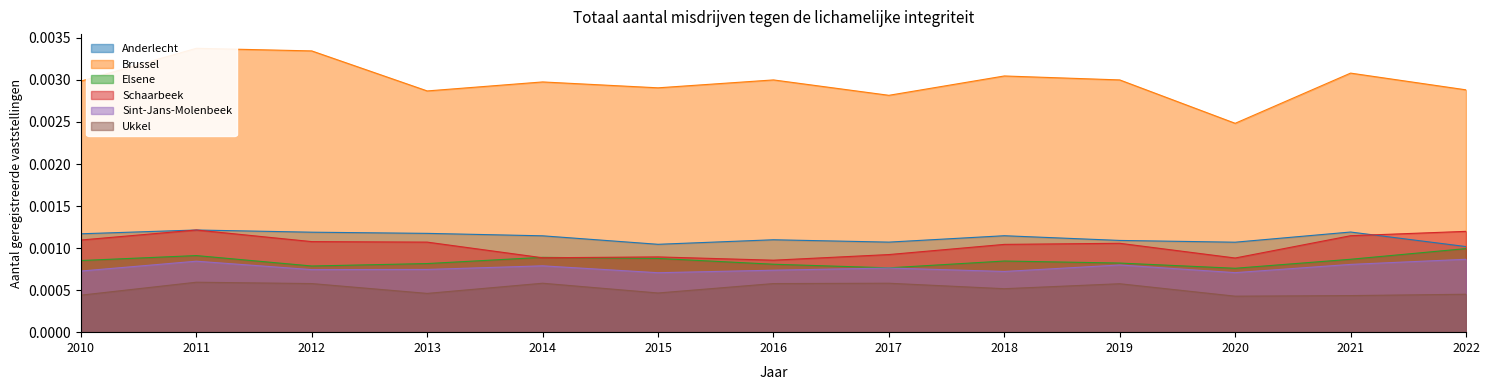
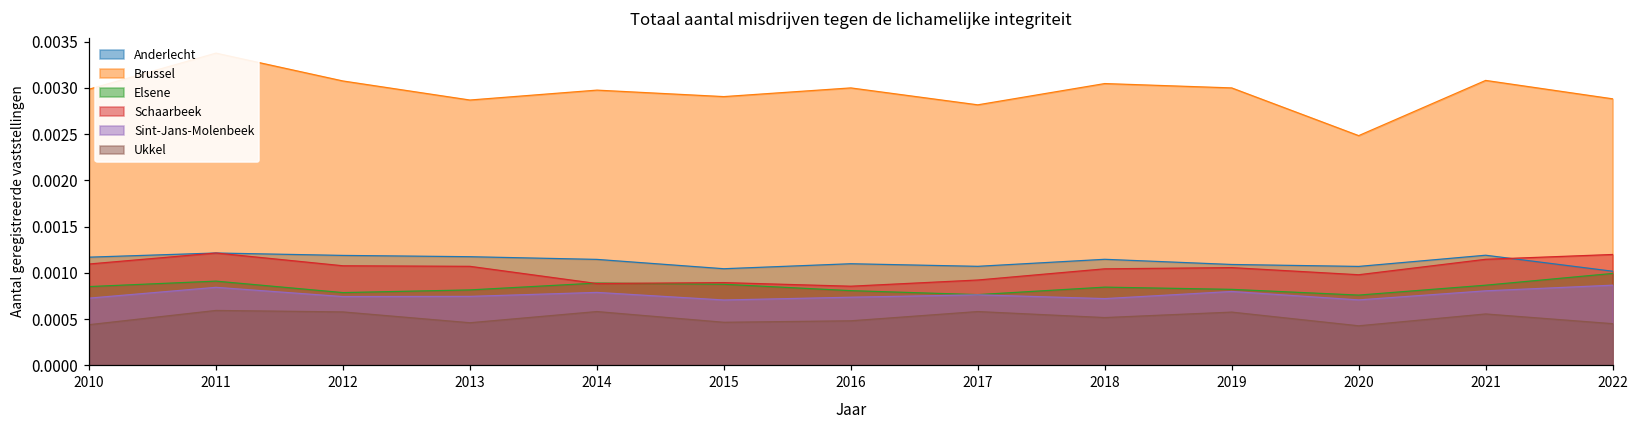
Brussel, 2012: 0.0033 -> 0.0031
Ukkel, 2016: 0.0006 -> 0.0005
Schaarbeek, 2020: 0.0009 -> 0.0010
Ukkel, 2021: 0.0004 -> 0.0006
